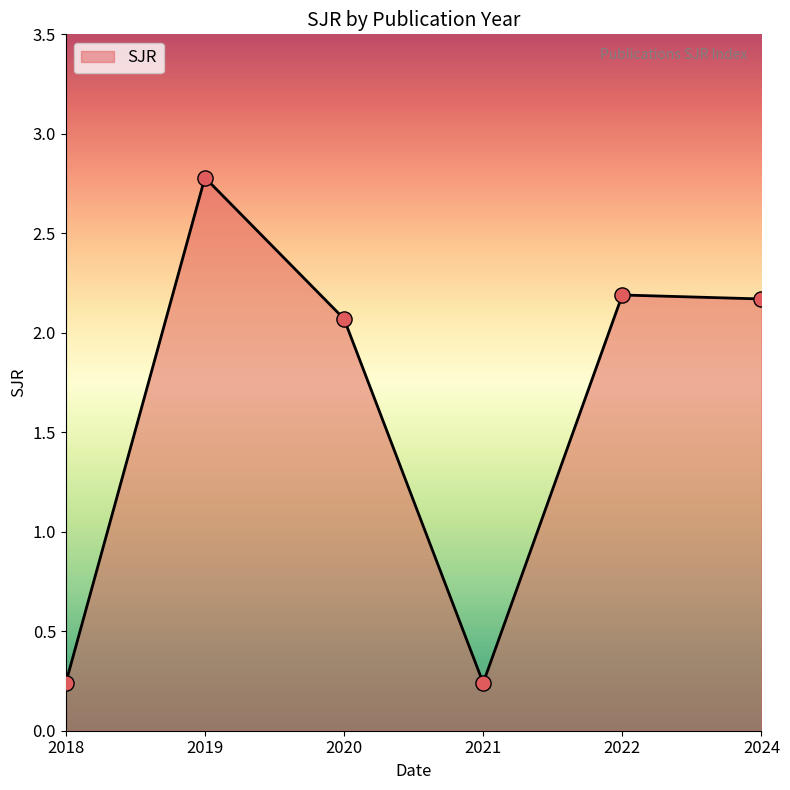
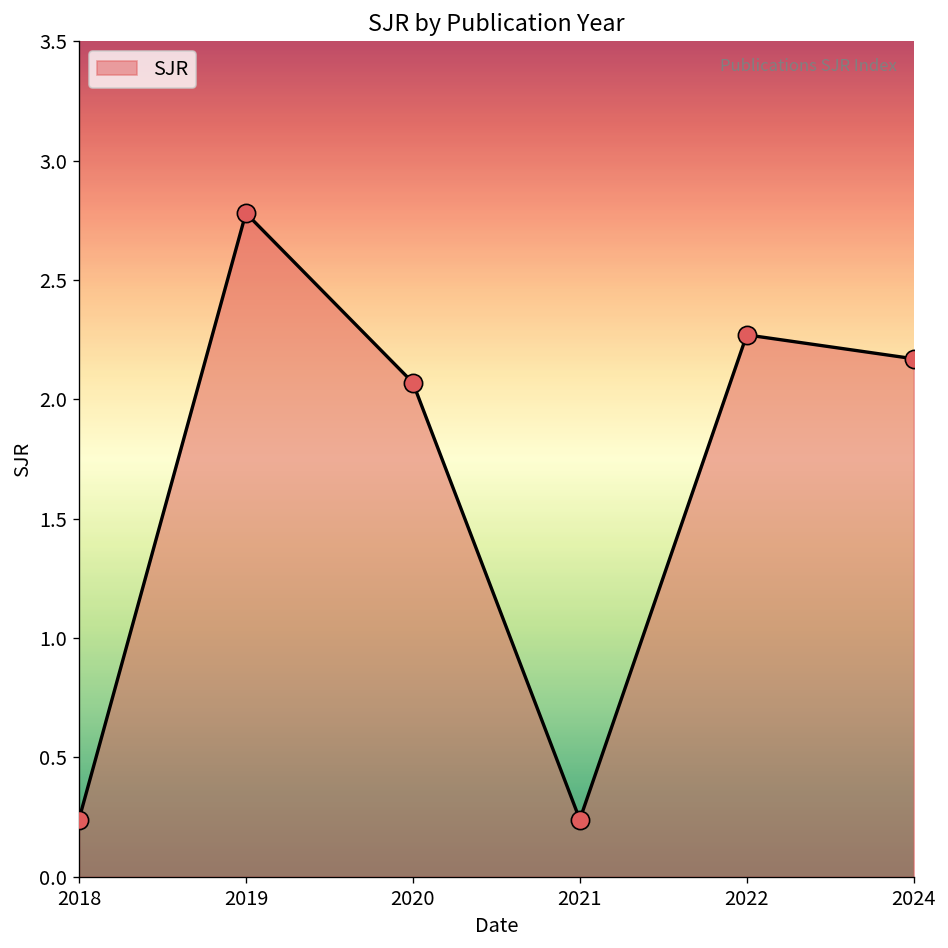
2022: 2.19 -> 2.27
